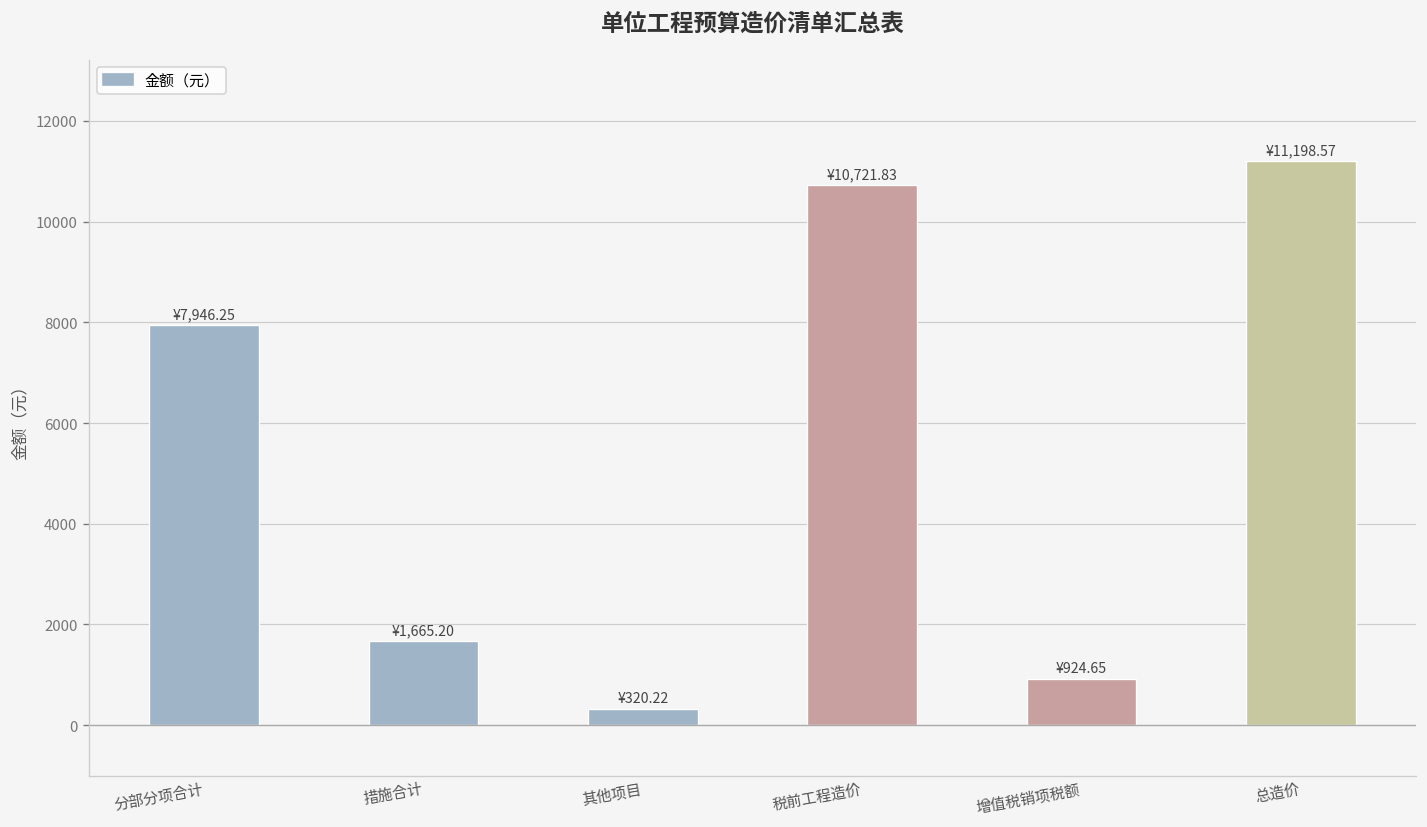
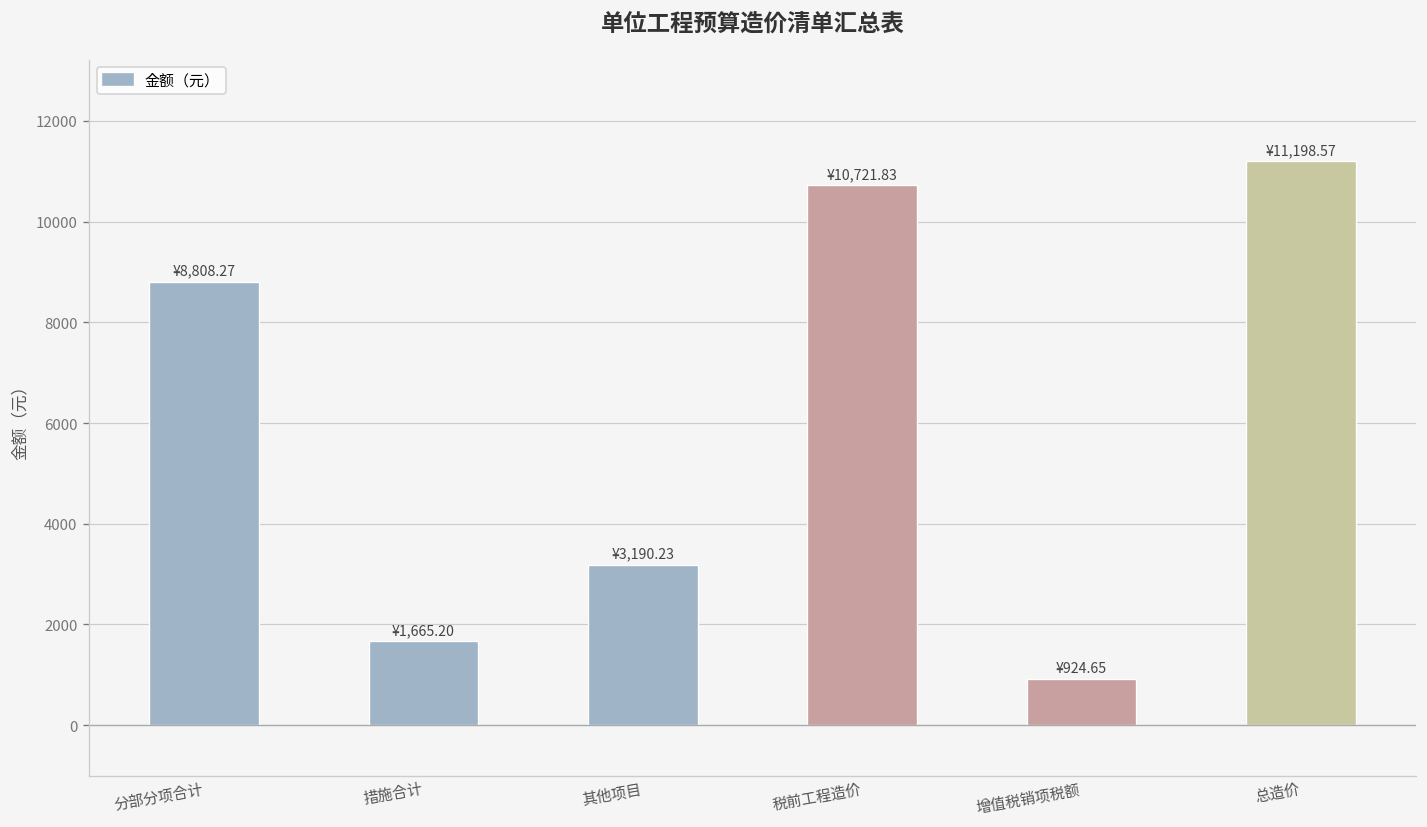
分部分项合计: ¥7,946.25 -> ¥8,808.27
其他项目: ¥320.22 -> ¥3,190.23
